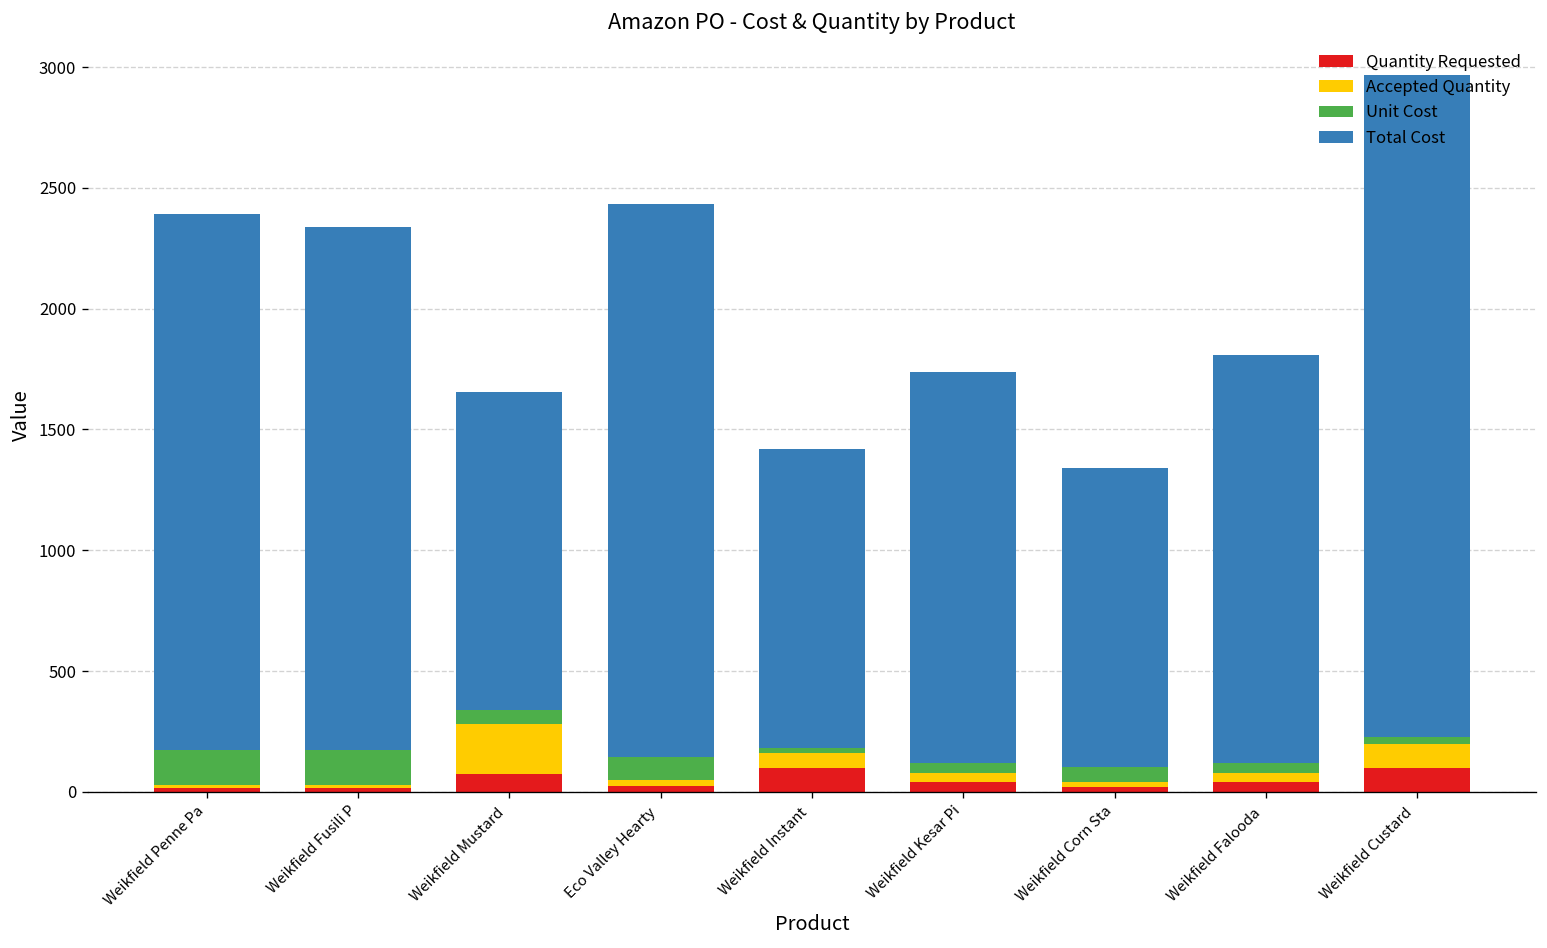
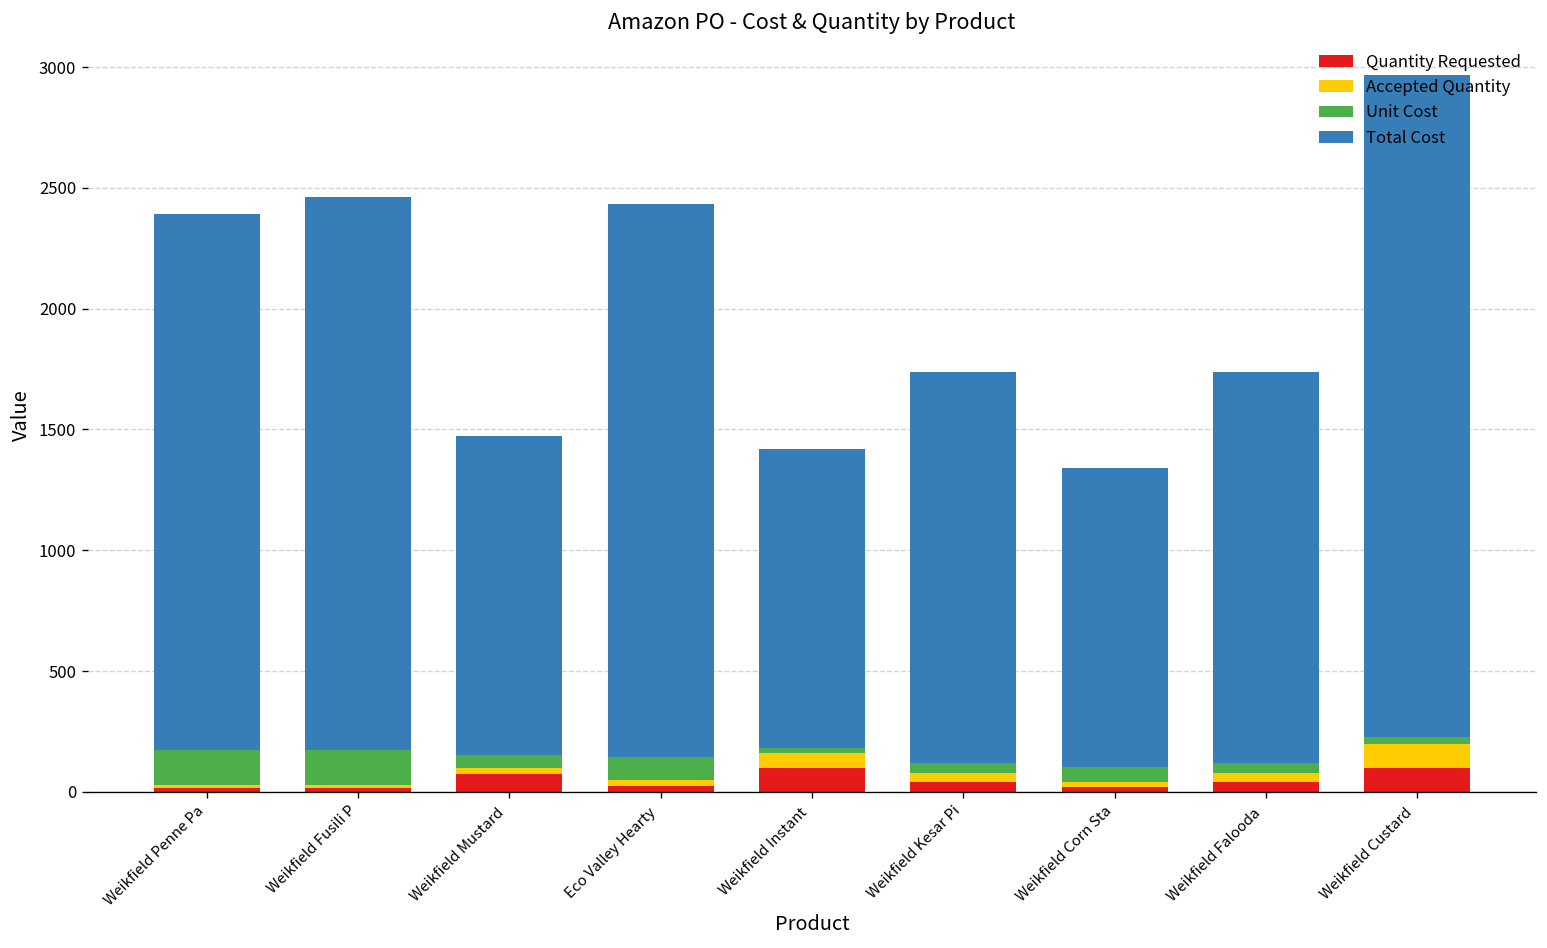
Total Cost, Weikfield Fusili P: 2170 -> 2290
Accepted Quantity, Weikfield Mustard: 210 -> 20
Total Cost, Weikfield Falooda: 1690 -> 1620
